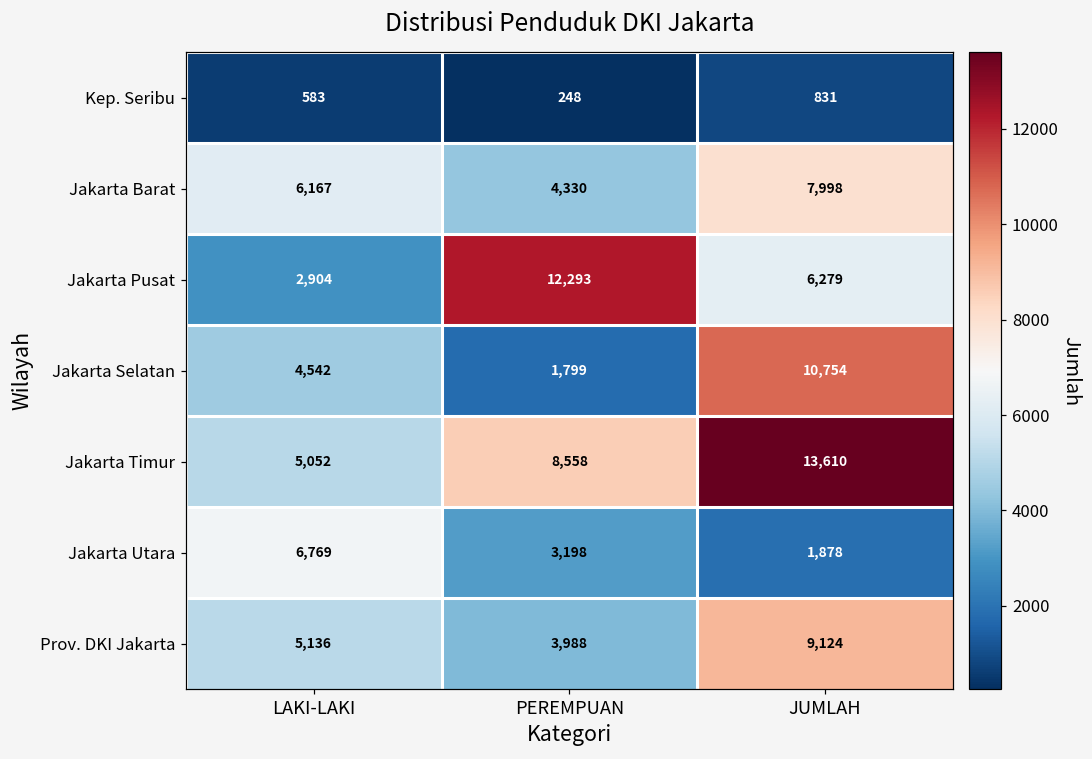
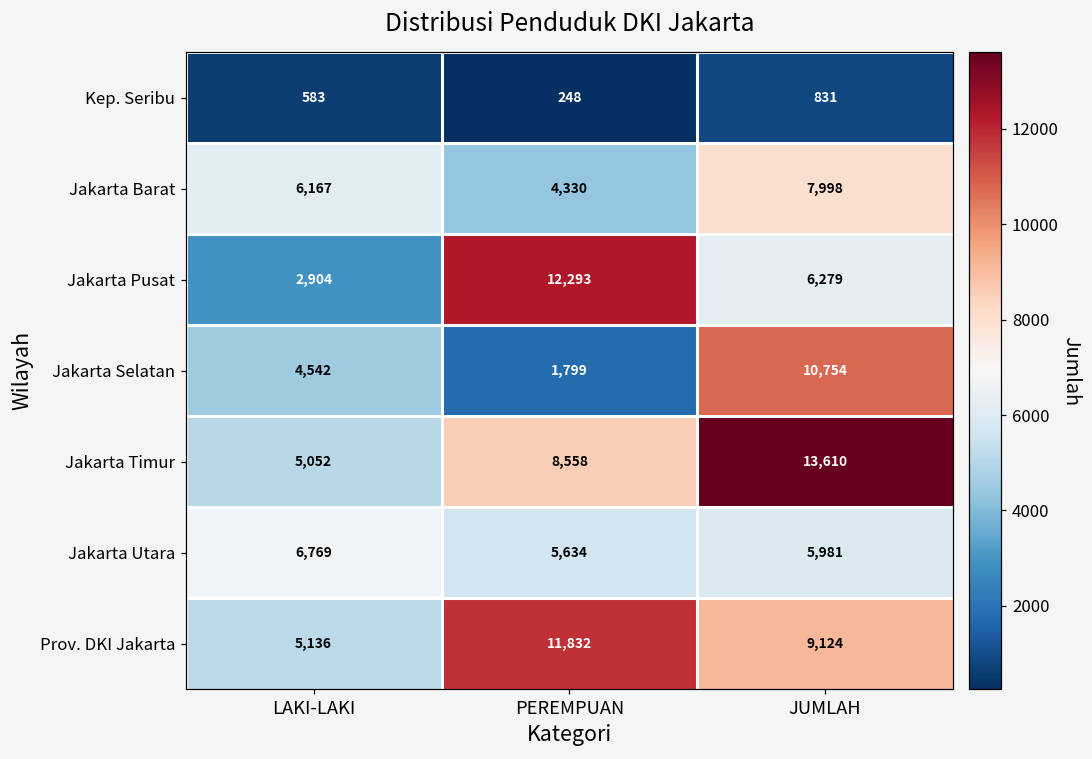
Jakarta Utara, PEREMPUAN: 3,198 -> 5,634
Jakarta Utara, JUMLAH: 1,878 -> 5,981
Prov. DKI Jakarta, PEREMPUAN: 3,988 -> 11,832
